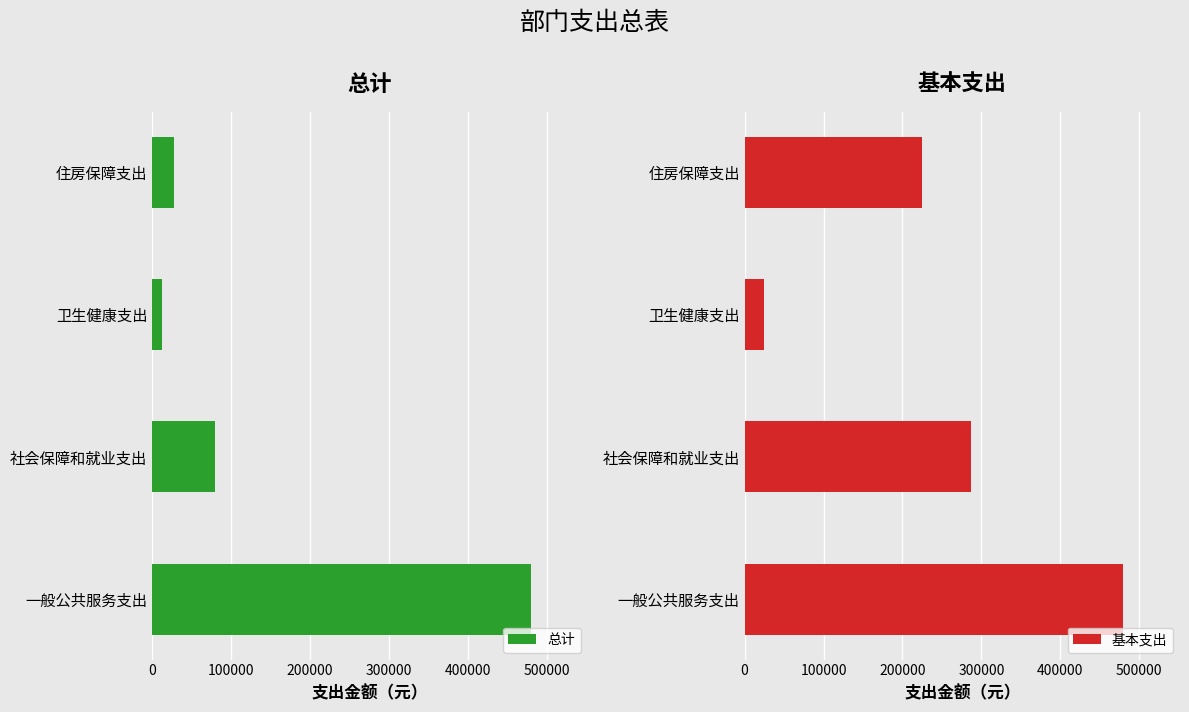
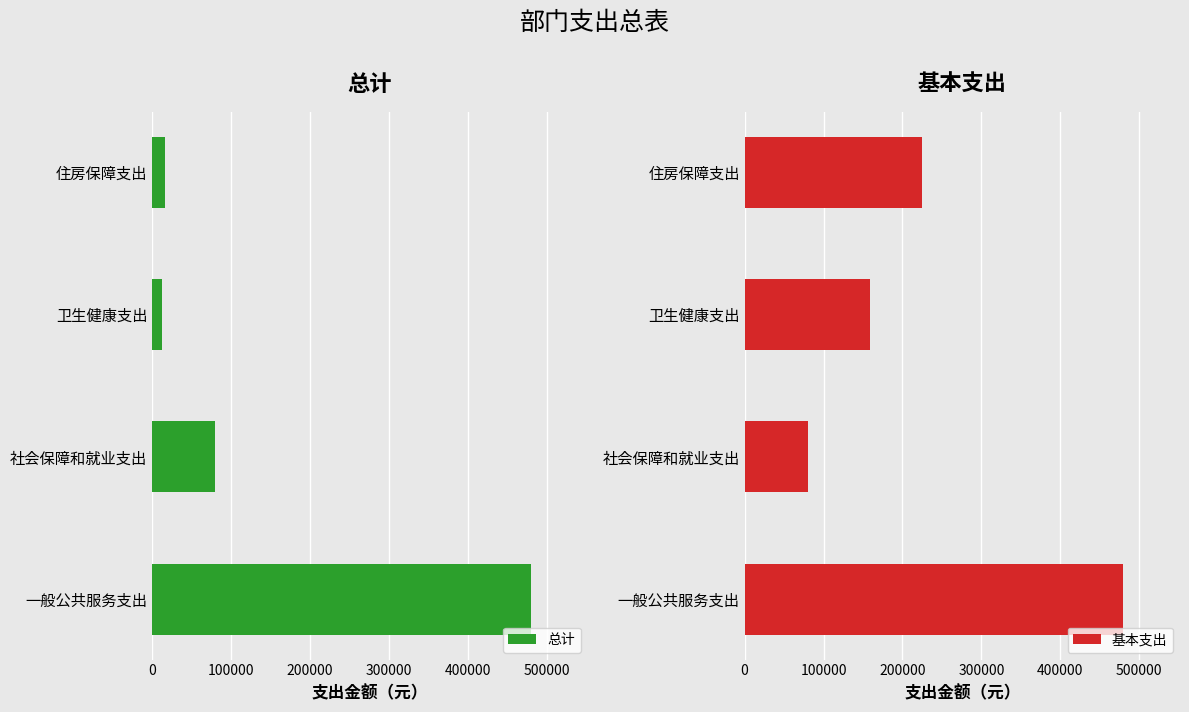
总计, 住房保障支出: 30000 -> 20000
基本支出, 卫生健康支出: 20000 -> 160000
基本支出, 社会保障和就业支出: 290000 -> 80000
